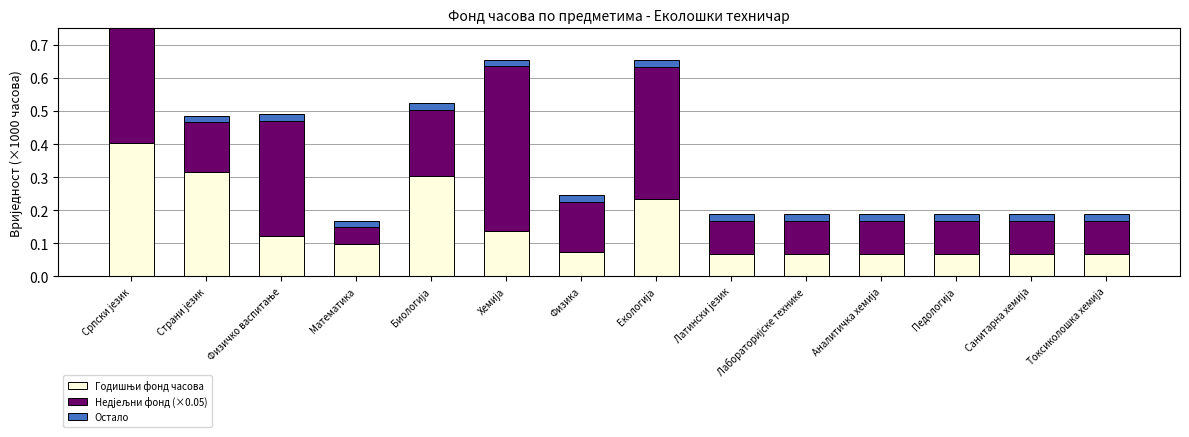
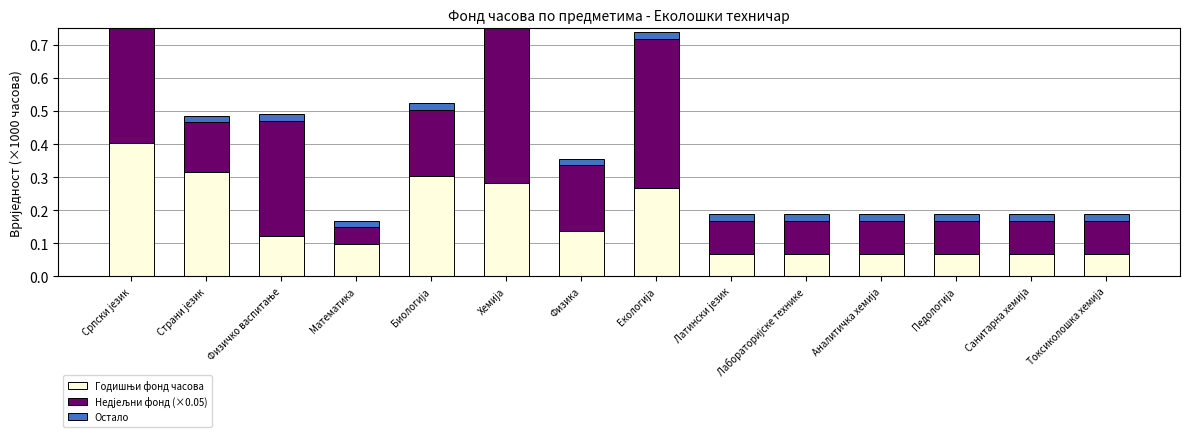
Годишњи фонд часова, Хемија: 0.14 -> 0.28
Годишњи фонд часова, Физика: 0.08 -> 0.14
Недјељни фонд (×0.05), Физика: 0.15 -> 0.20
Годишњи фонд часова, Екологија: 0.23 -> 0.27
Недјељни фонд (×0.05), Екологија: 0.40 -> 0.45
